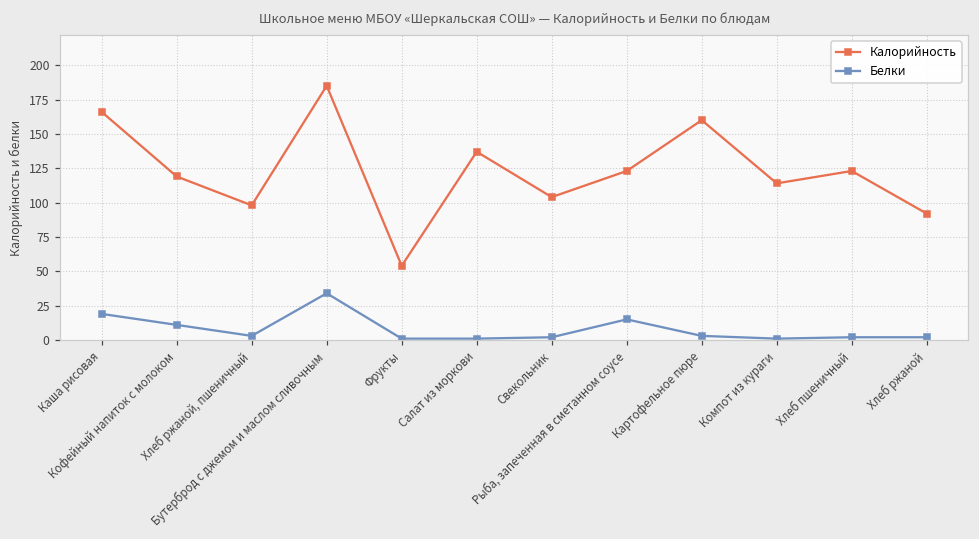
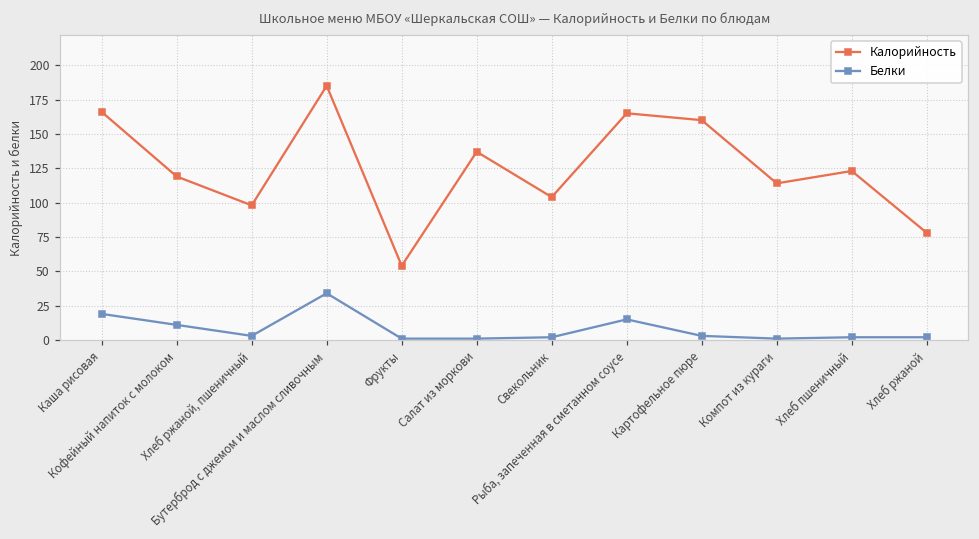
Калорийность, Рыба, запеченная в сметанном соусе: 123 -> 165
Калорийность, Хлеб ржаной: 92 -> 78
